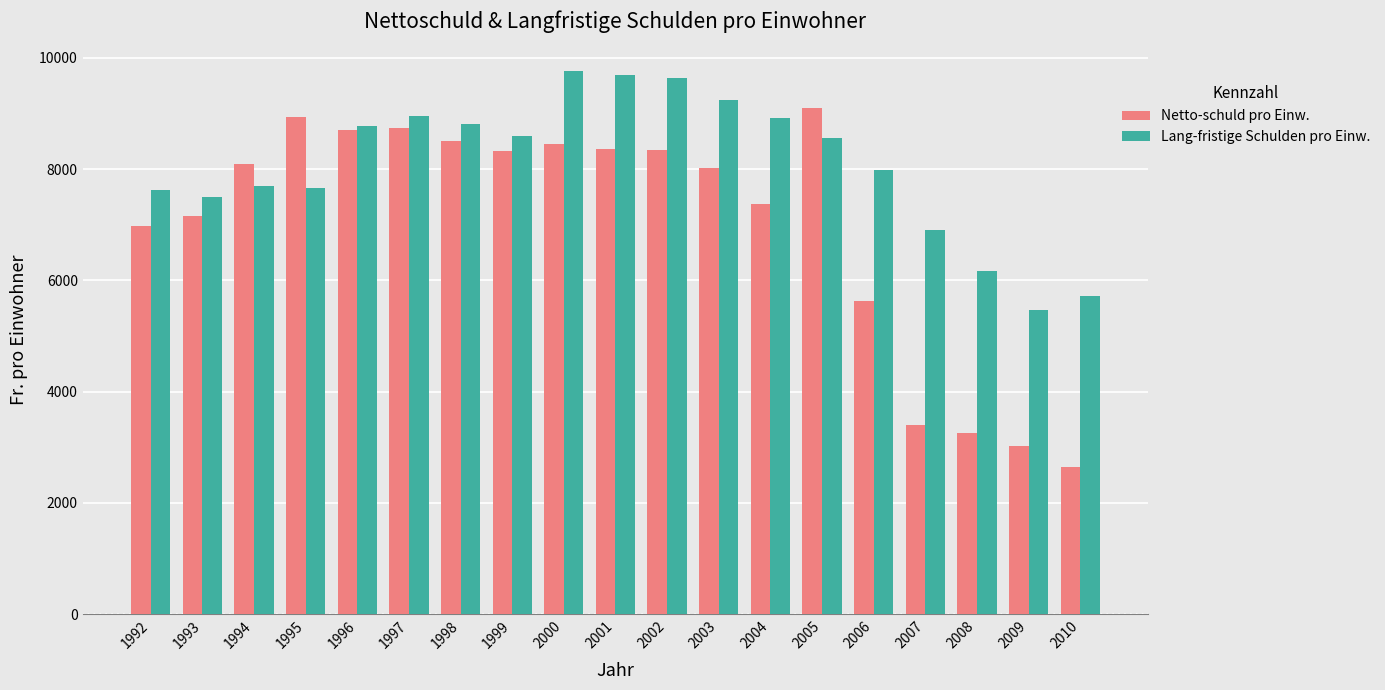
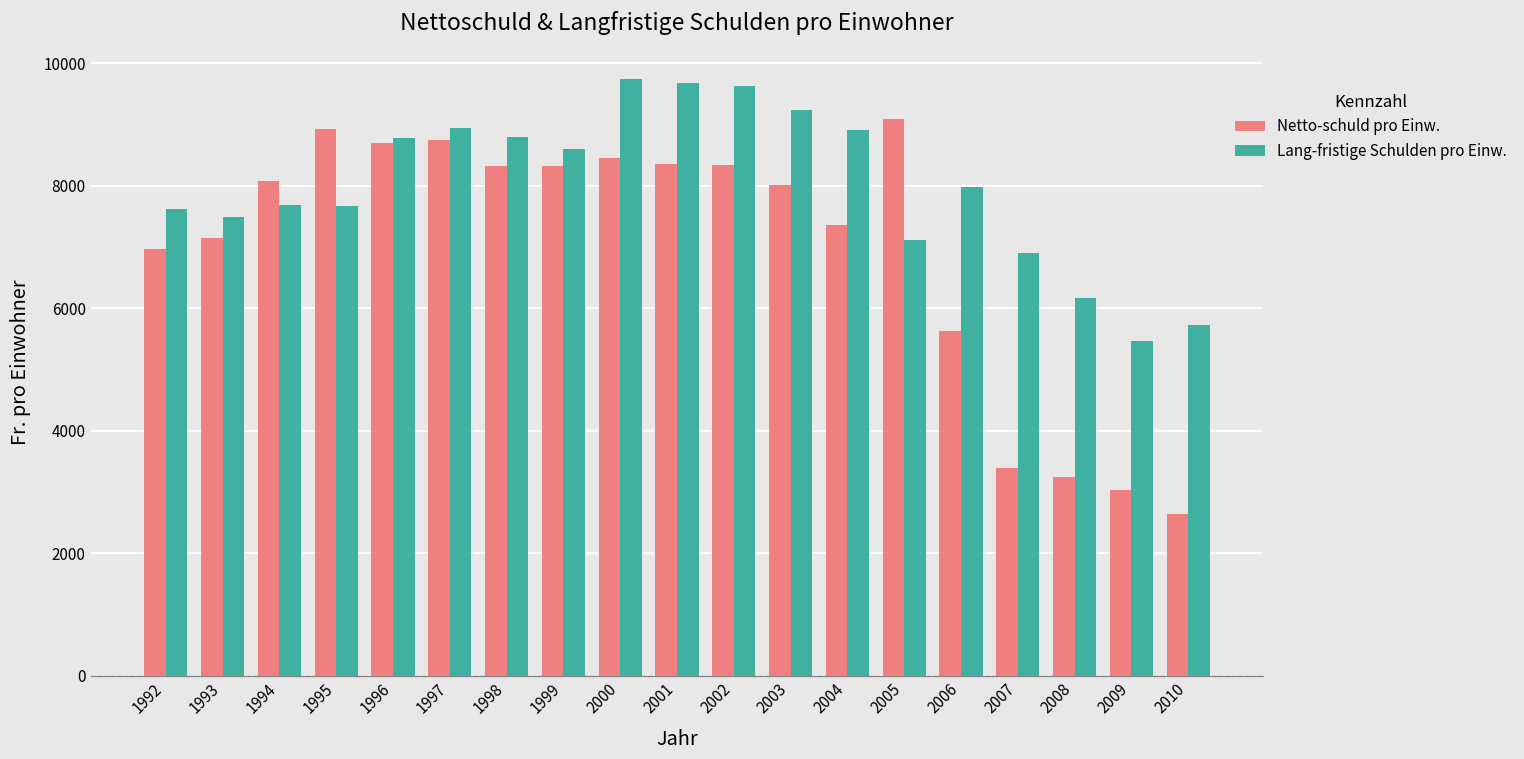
Netto-schuld pro Einw., 1998: 8500 -> 8300
Lang-fristige Schulden pro Einw., 2005: 8600 -> 7100
